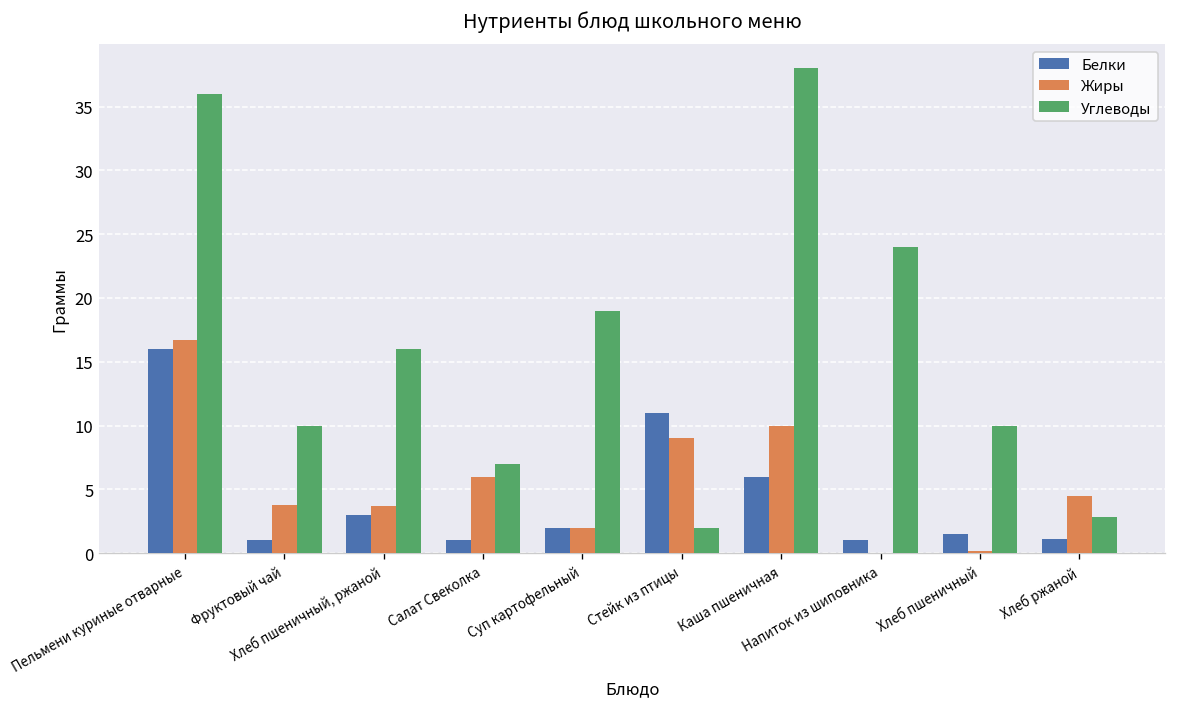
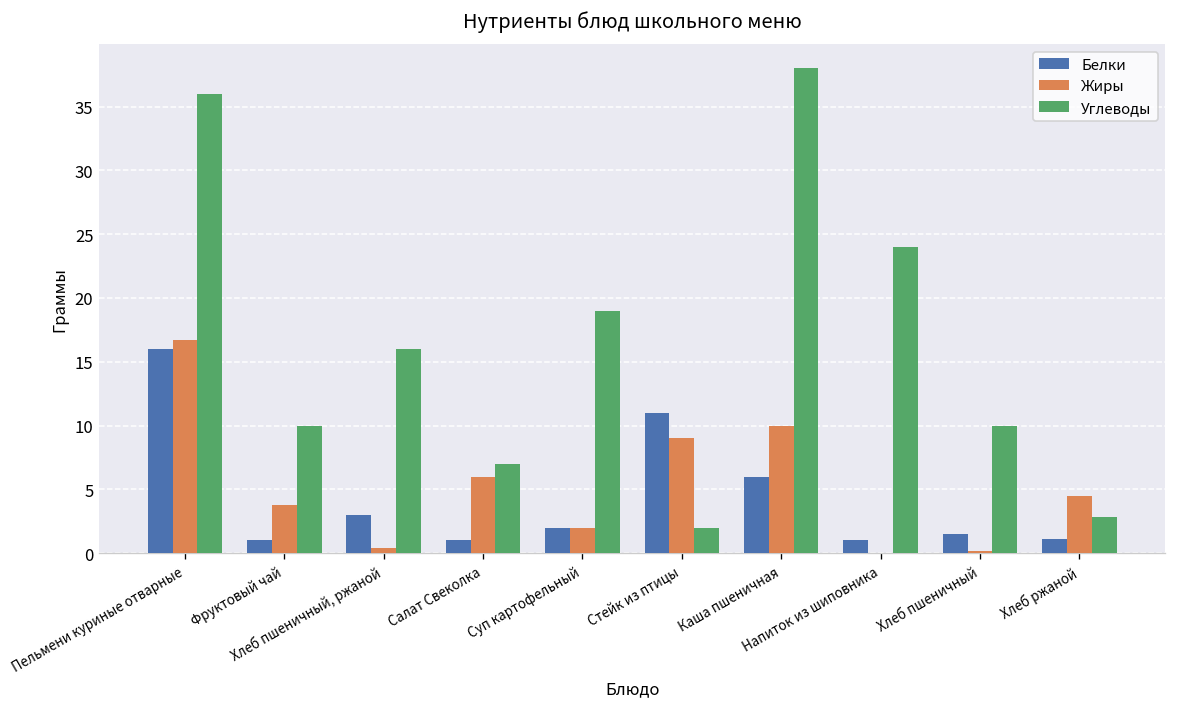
Жиры, Хлеб пшеничный, ржаной: 3.7 -> 0.4
